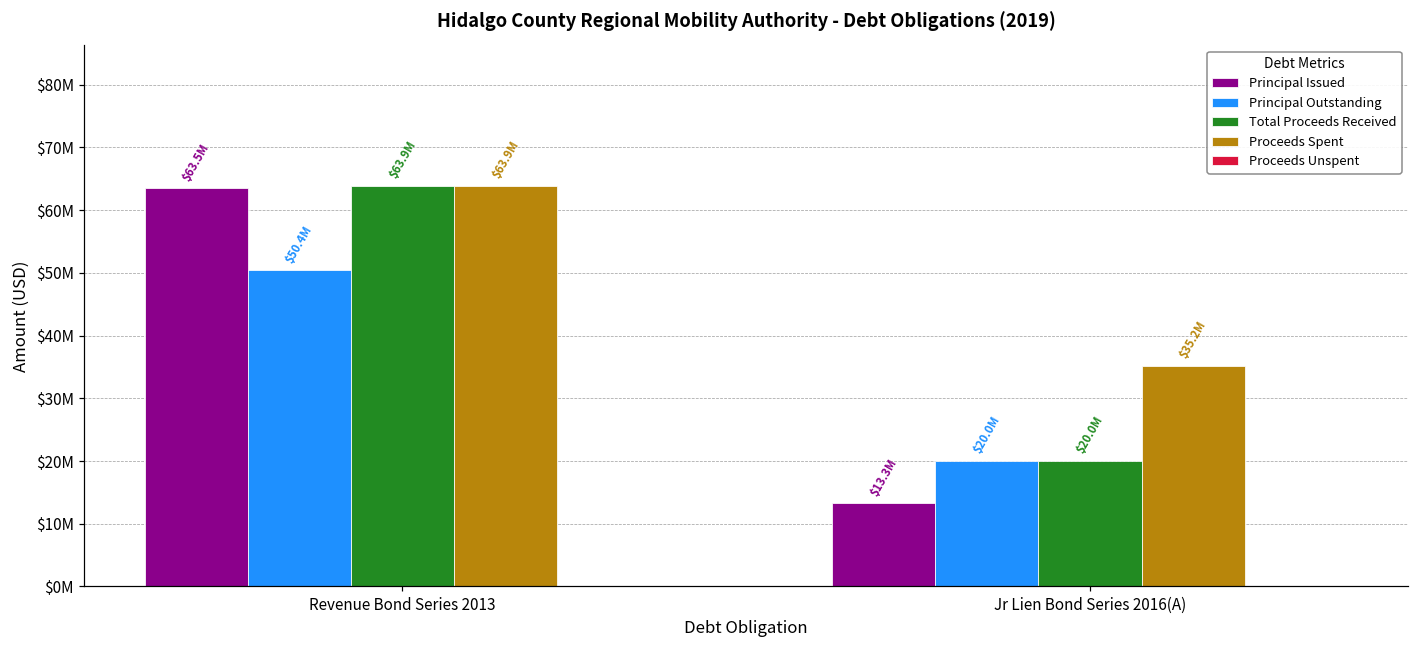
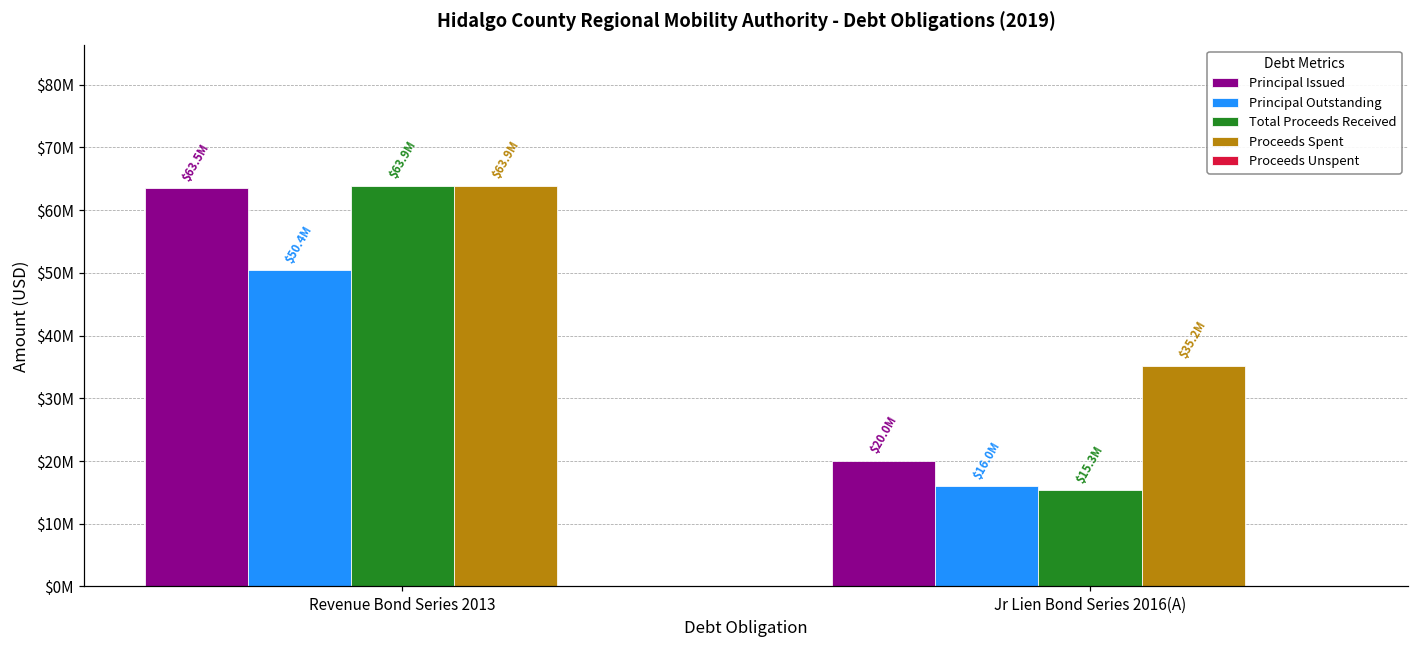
Principal Issued, Jr Lien Bond Series 2016(A): $13.3M -> $20.0M
Principal Outstanding, Jr Lien Bond Series 2016(A): $20.0M -> $16.0M
Total Proceeds Received, Jr Lien Bond Series 2016(A): $20.0M -> $15.3M
